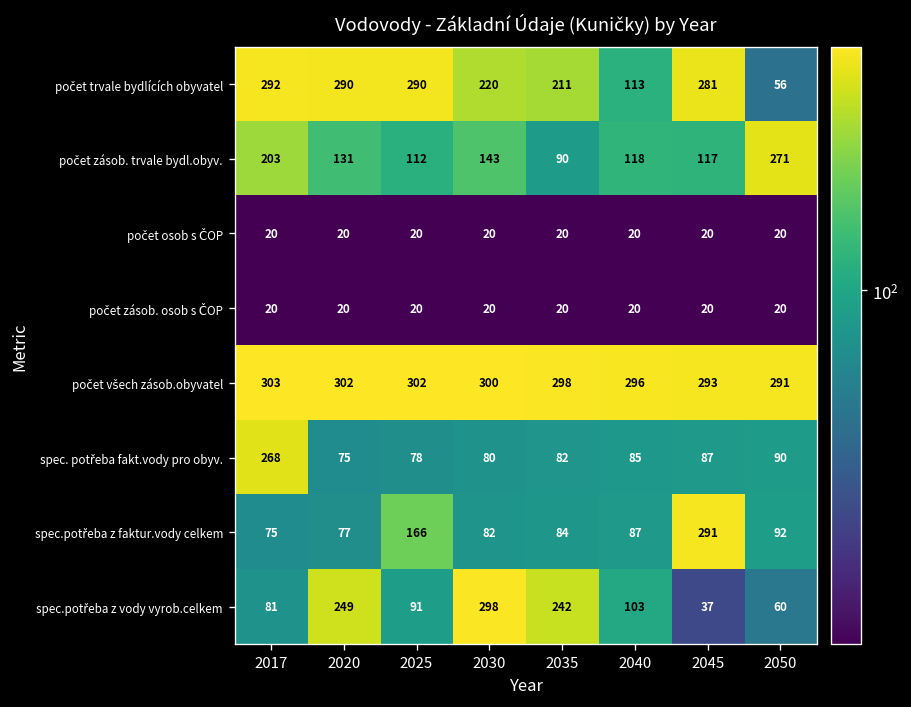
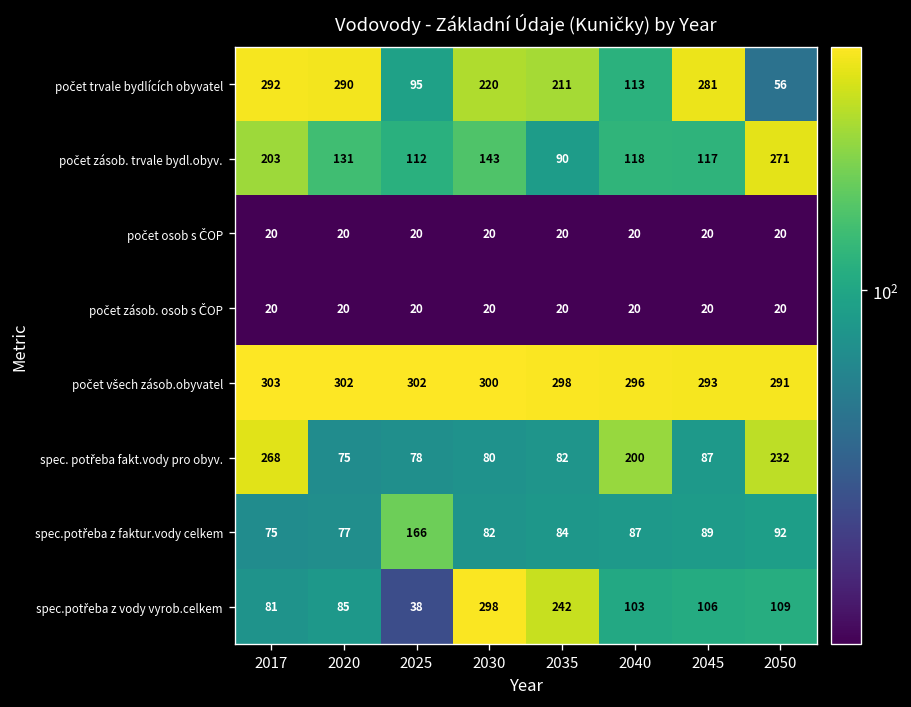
počet trvale bydlících obyvatel, 2025: 290 -> 95
spec. potřeba fakt.vody pro obyv., 2040: 85 -> 200
spec. potřeba fakt.vody pro obyv., 2050: 90 -> 232
spec.potřeba z faktur.vody celkem, 2045: 291 -> 89
spec.potřeba z vody vyrob.celkem, 2020: 249 -> 85
spec.potřeba z vody vyrob.celkem, 2025: 91 -> 38
spec.potřeba z vody vyrob.celkem, 2045: 37 -> 106
spec.potřeba z vody vyrob.celkem, 2050: 60 -> 109
